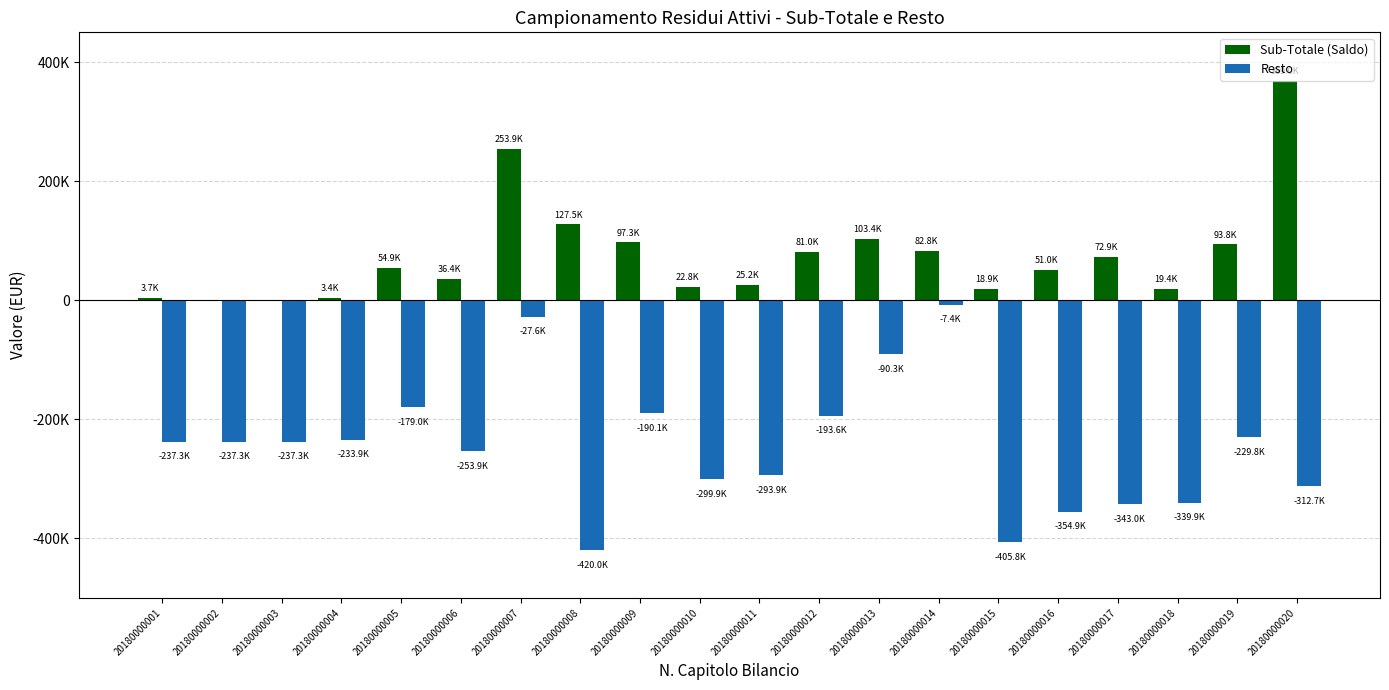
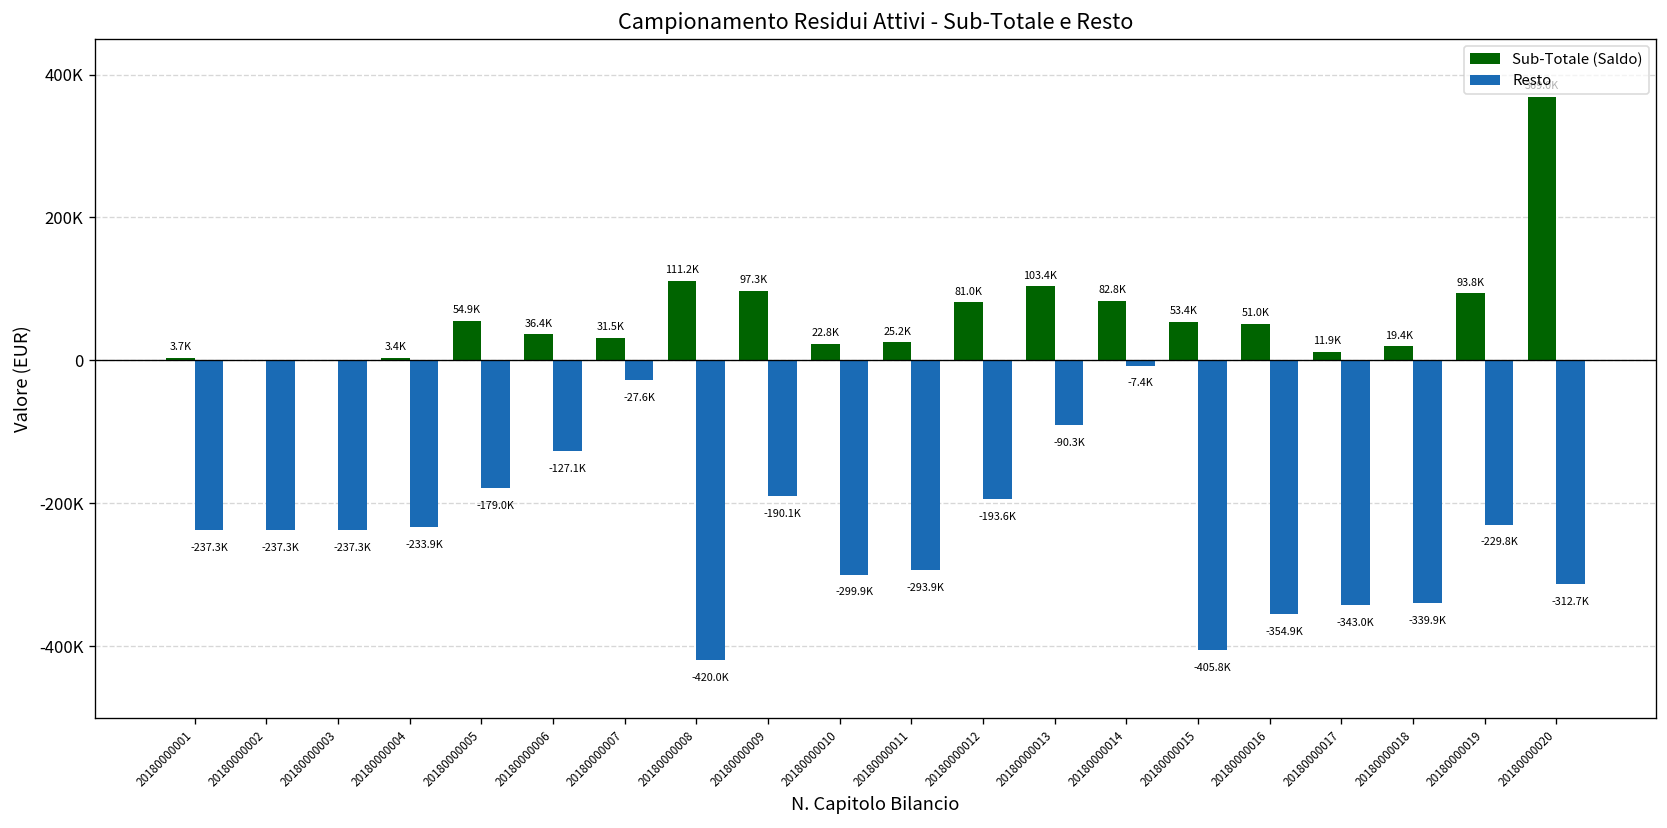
Resto, 20180000006: -253.9K -> -127.1K
Sub-Totale (Saldo), 20180000007: 253.9K -> 31.5K
Sub-Totale (Saldo), 20180000008: 127.5K -> 111.2K
Sub-Totale (Saldo), 20180000015: 18.9K -> 53.4K
Sub-Totale (Saldo), 20180000017: 72.9K -> 11.9K
